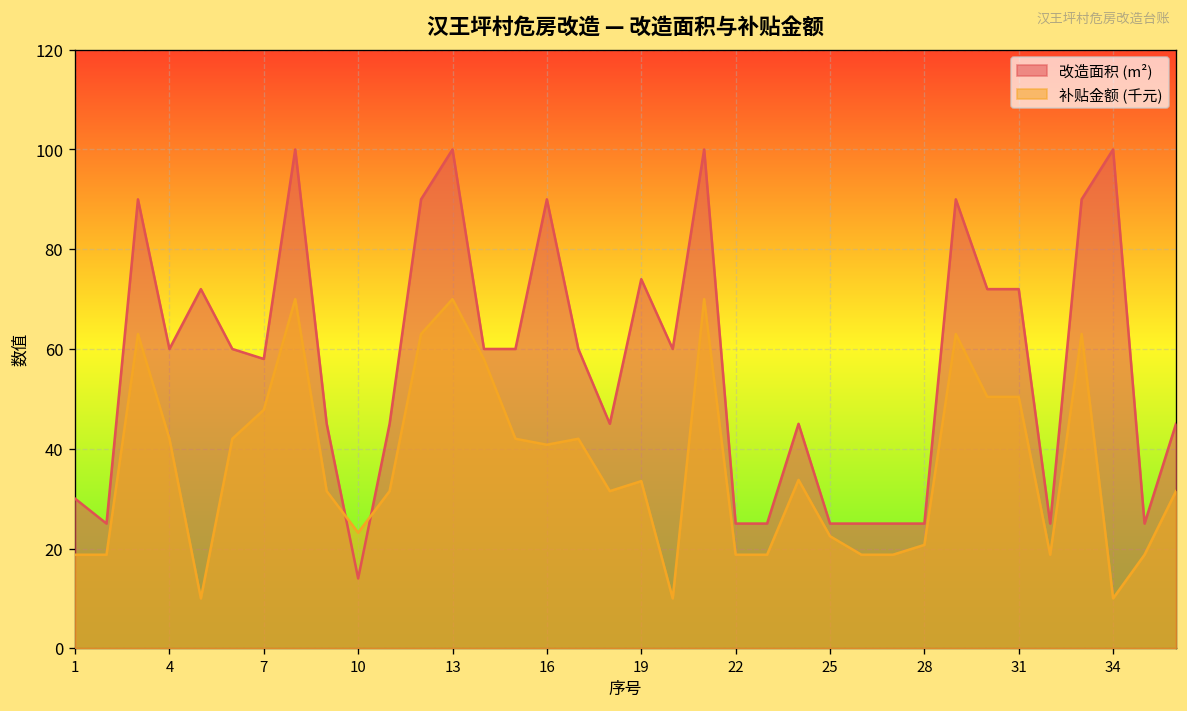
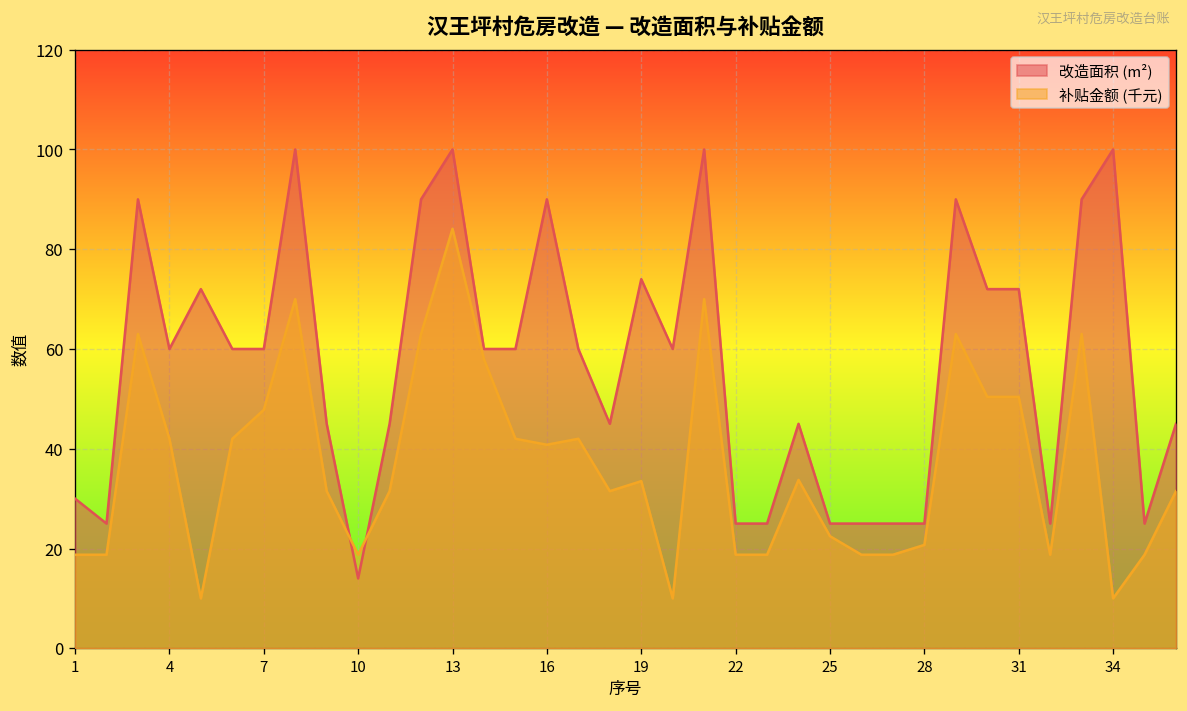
改造面积 (m²), 7: 58 -> 60
补贴金额 (千元), 10: 23 -> 19
补贴金额 (千元), 13: 70 -> 84
